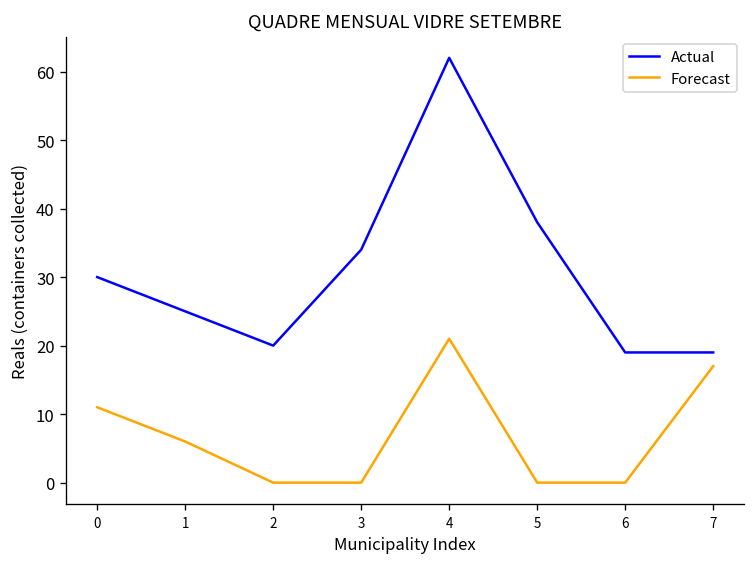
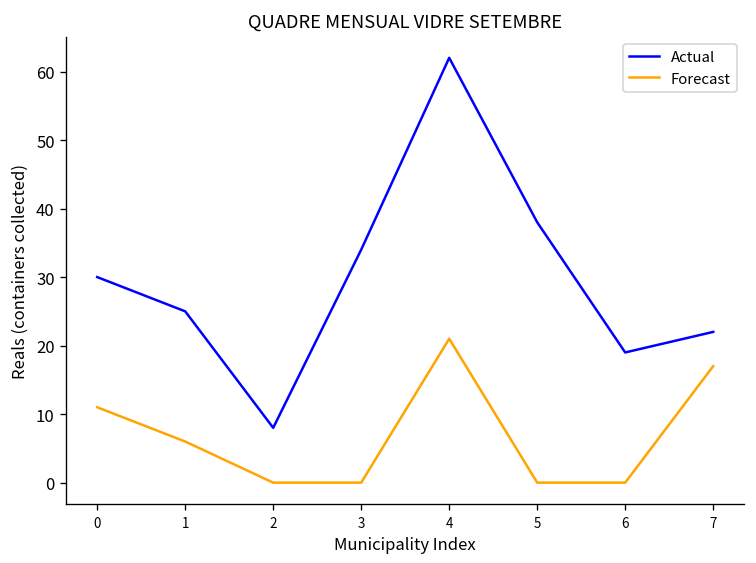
Actual, 2: 20 -> 8
Actual, 7: 19 -> 22
